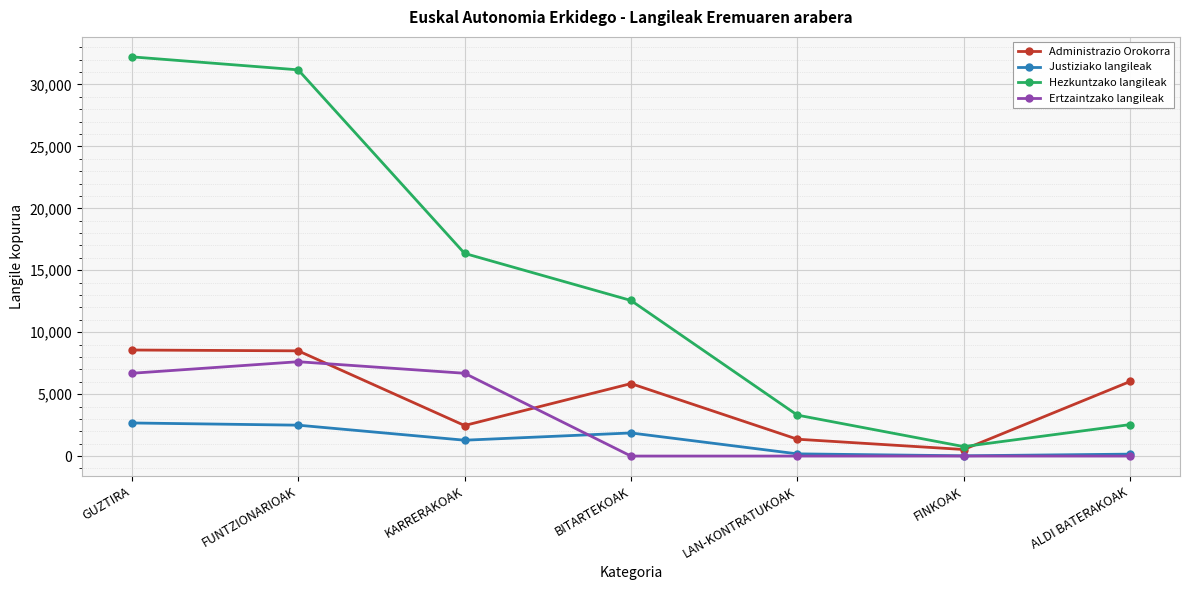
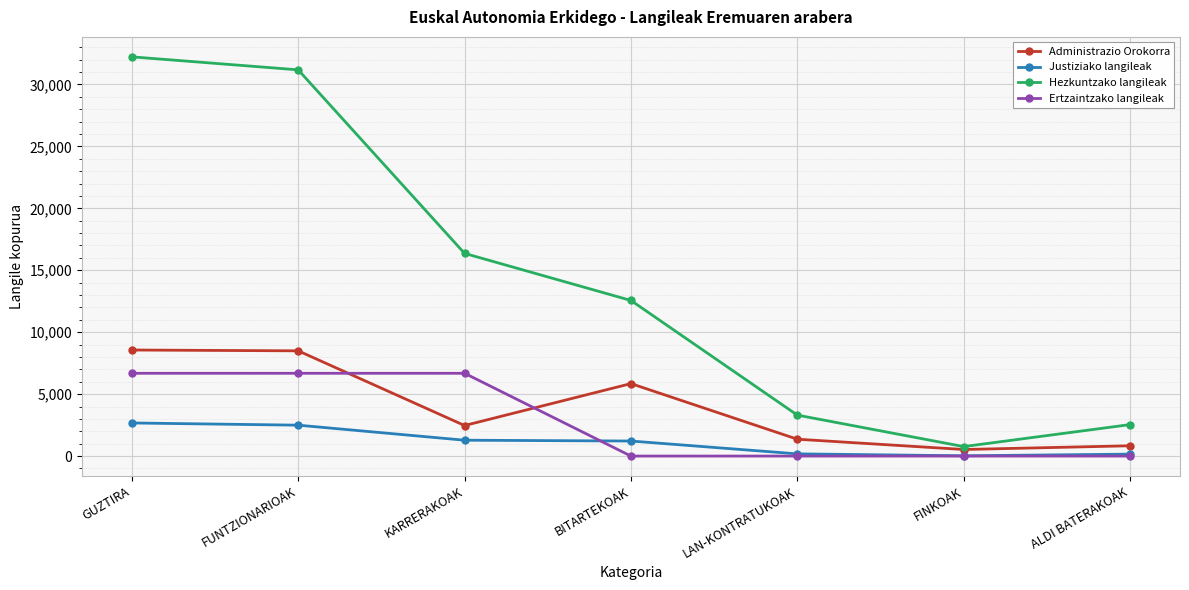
Ertzaintzako langileak, FUNTZIONARIOAK: 7,600 -> 6,700
Justiziako langileak, BITARTEKOAK: 1,900 -> 1,200
Administrazio Orokorra, ALDI BATERAKOAK: 6,000 -> 800
